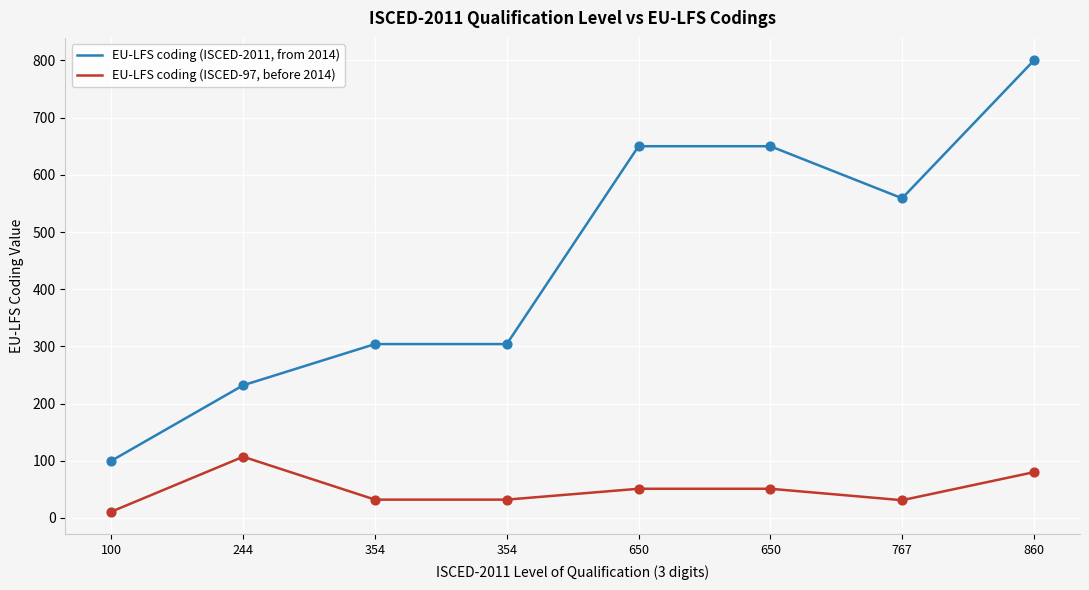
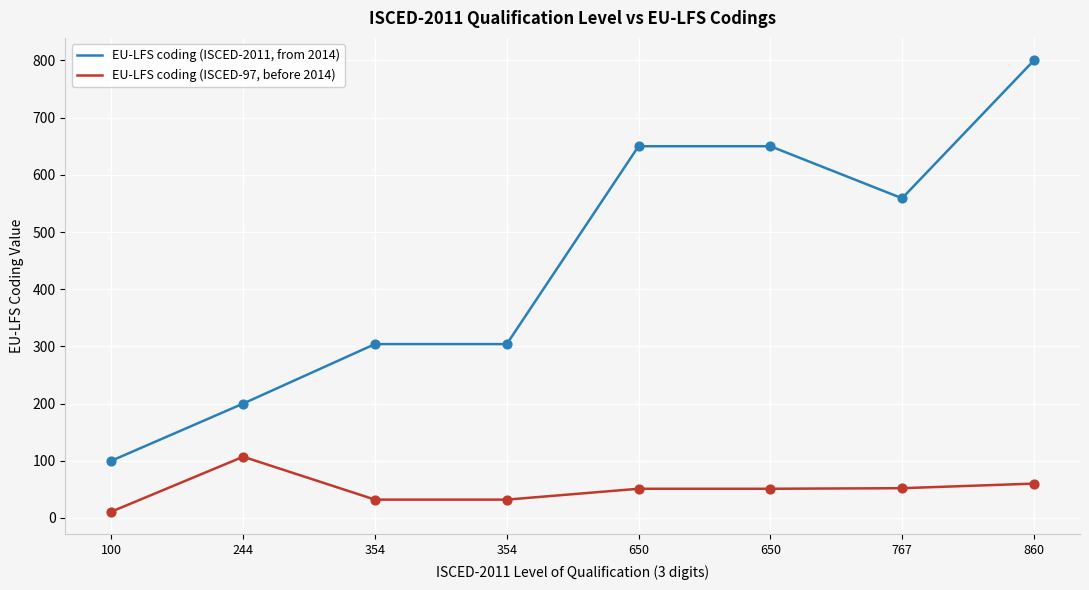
EU-LFS coding (ISCED-2011, from 2014), 244: 230 -> 200
EU-LFS coding (ISCED-97, before 2014), 767: 30 -> 50
EU-LFS coding (ISCED-97, before 2014), 860: 80 -> 60
